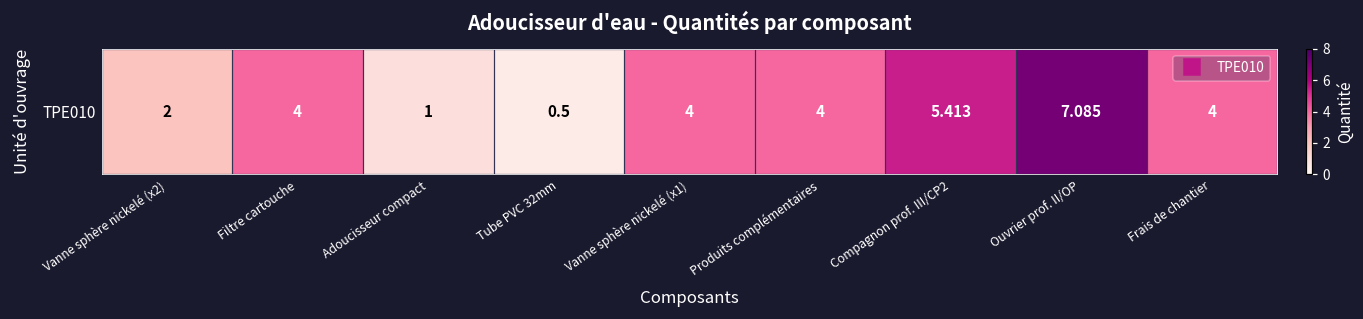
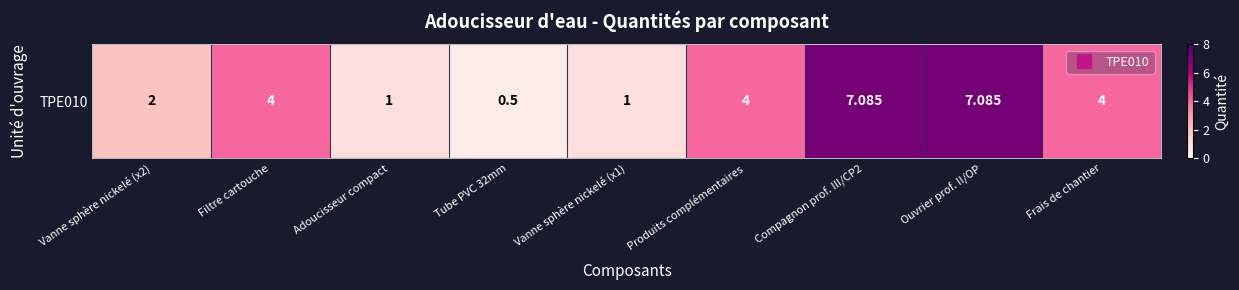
TPE010, Vanne sphère nickelé (x1): 4 -> 1
TPE010, Compagnon prof. III/CP2: 5.413 -> 7.085
